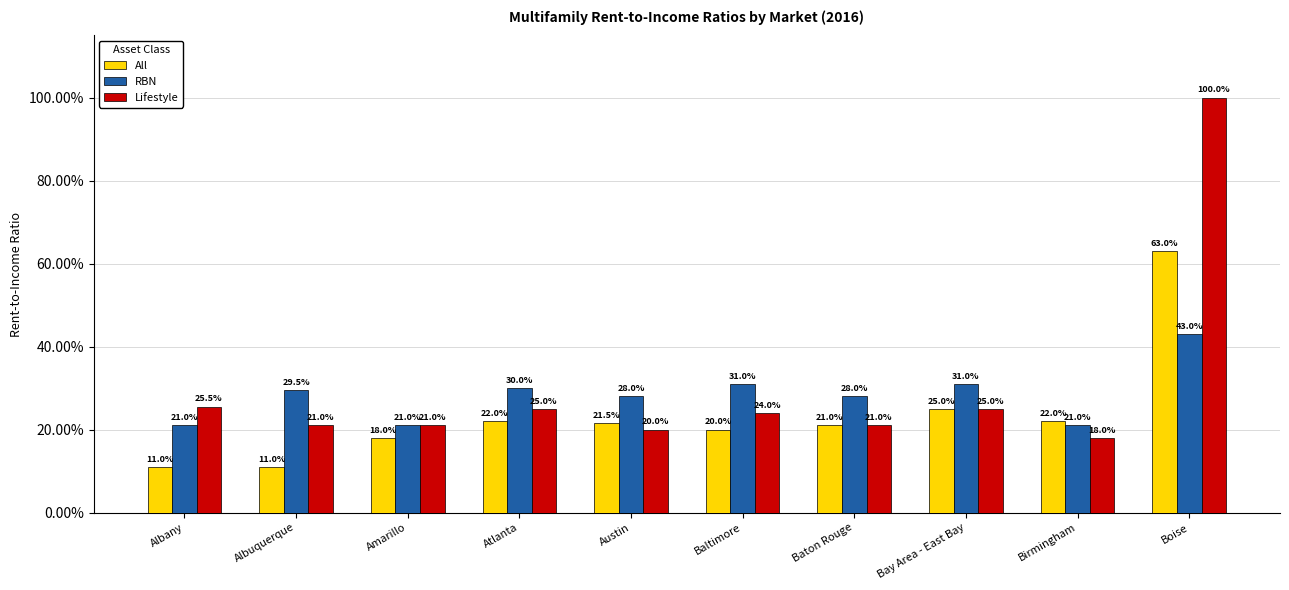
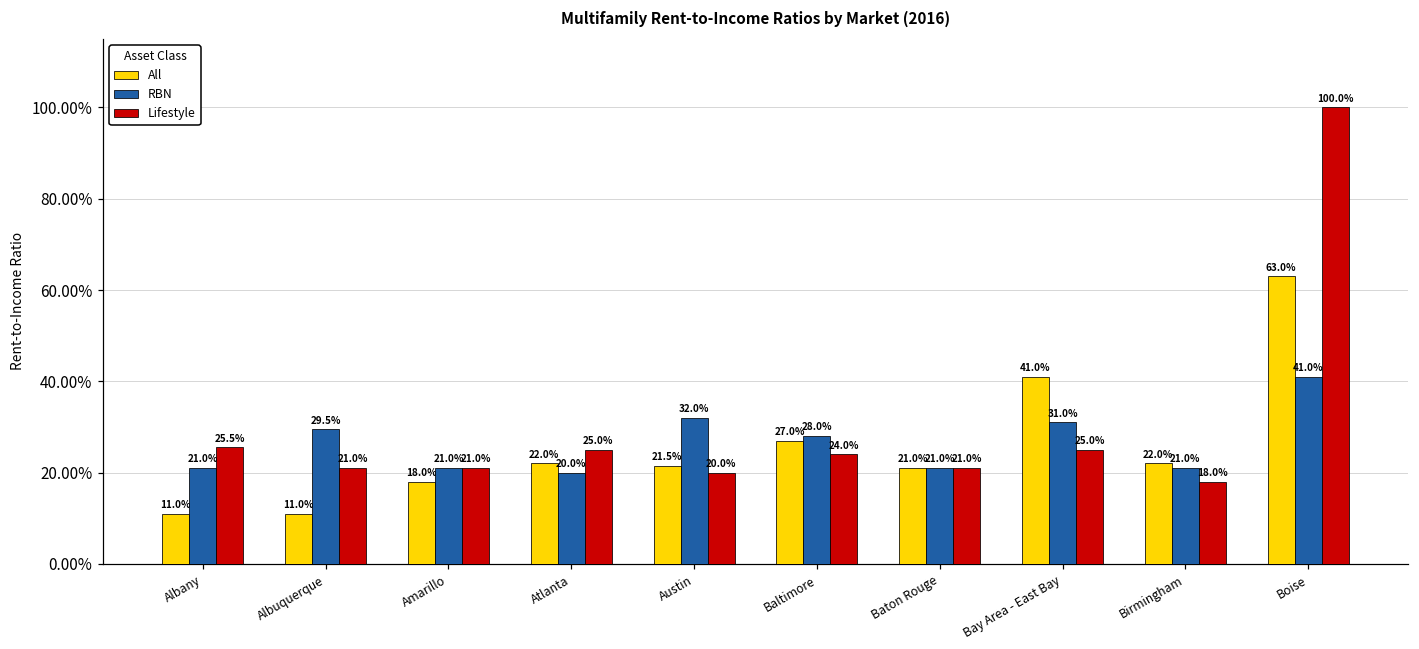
RBN, Atlanta: 30.0% -> 20.0%
RBN, Austin: 28.0% -> 32.0%
All, Baltimore: 20.0% -> 27.0%
RBN, Baltimore: 31.0% -> 28.0%
RBN, Baton Rouge: 28.0% -> 21.0%
All, Bay Area - East Bay: 25.0% -> 41.0%
RBN, Boise: 43.0% -> 41.0%
